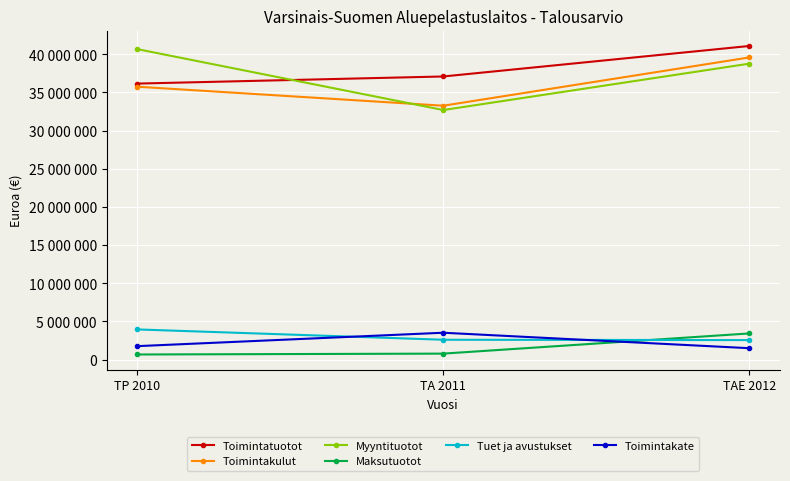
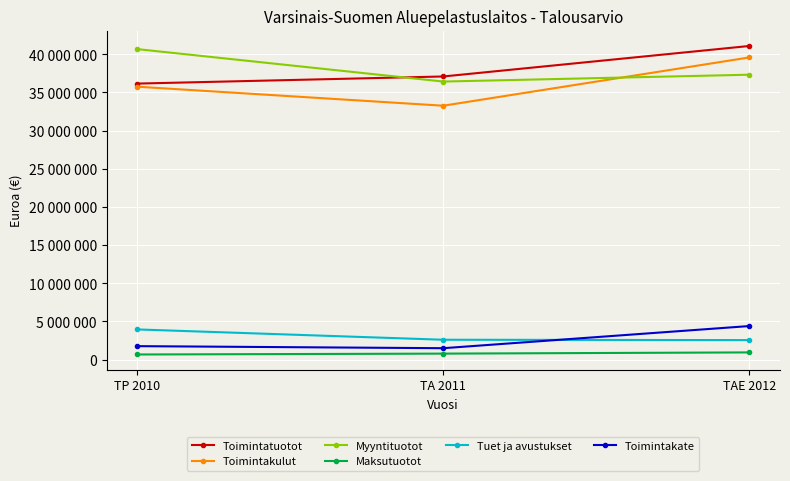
Myyntituotot, TA 2011: 33000000 -> 36000000
Toimintakate, TA 2011: 4000000 -> 2000000
Myyntituotot, TAE 2012: 39000000 -> 37000000
Maksutuotot, TAE 2012: 3000000 -> 1000000
Toimintakate, TAE 2012: 2000000 -> 4000000
